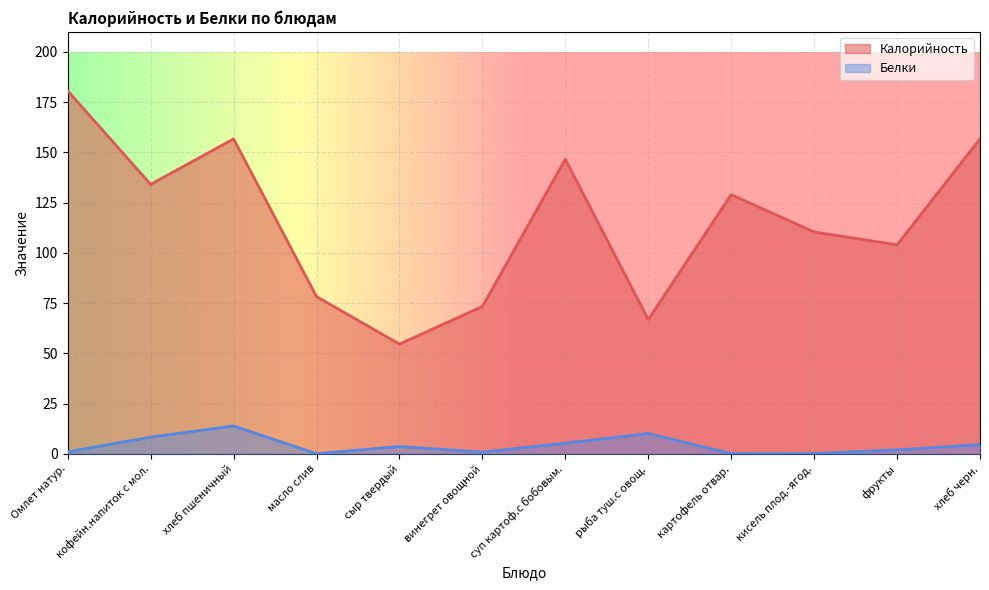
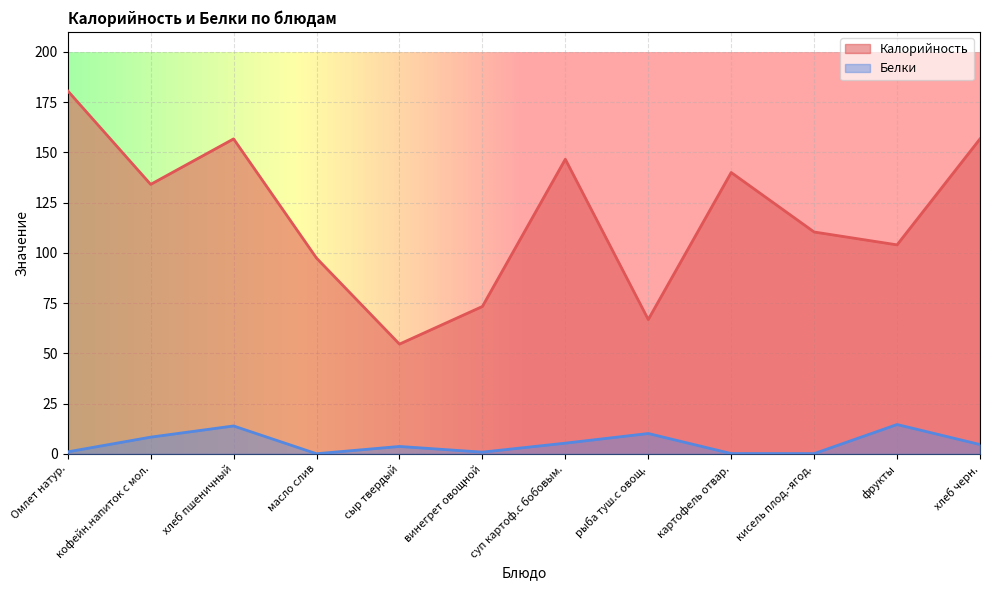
Калорийность, масло слив: 78 -> 97
Калорийность, картофель отвар.: 129 -> 140
Белки, фрукты: 2 -> 15
